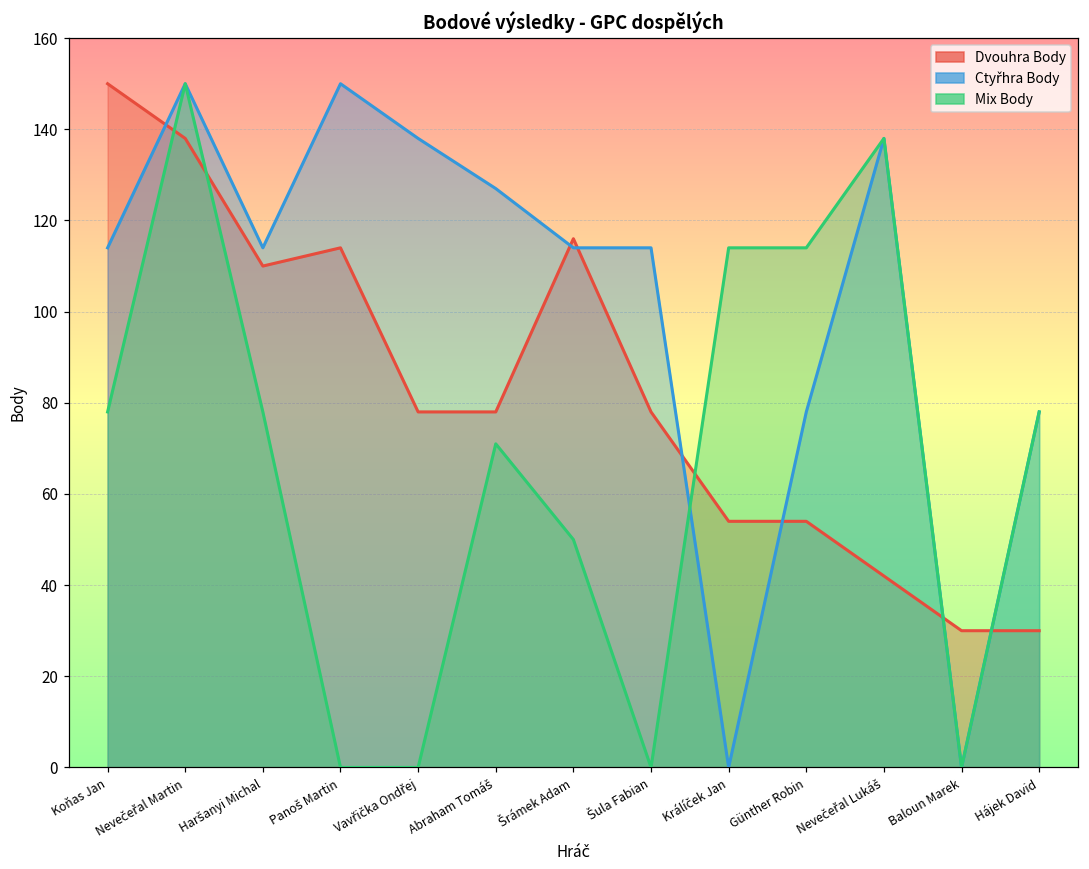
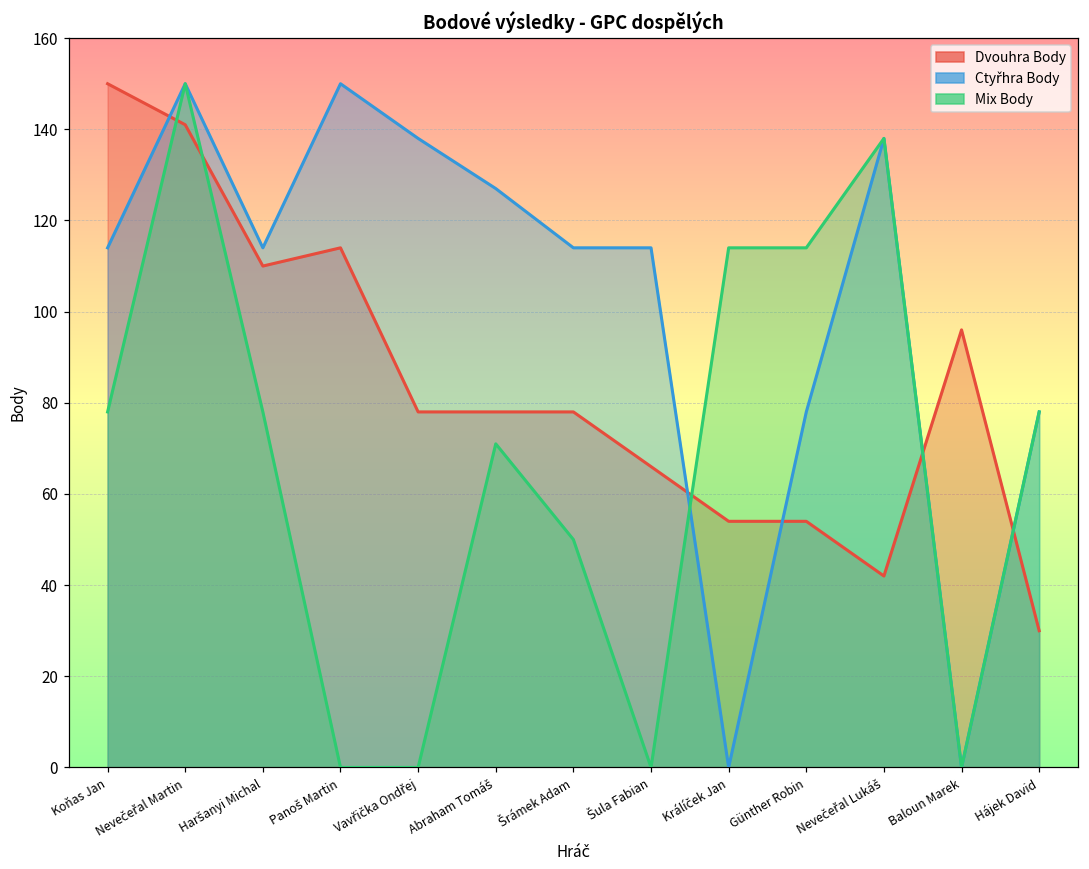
Dvouhra Body, Nevečeřal Martin: 138 -> 141
Dvouhra Body, Šrámek Adam: 116 -> 78
Dvouhra Body, Šula Fabian: 78 -> 66
Dvouhra Body, Baloun Marek: 30 -> 96
